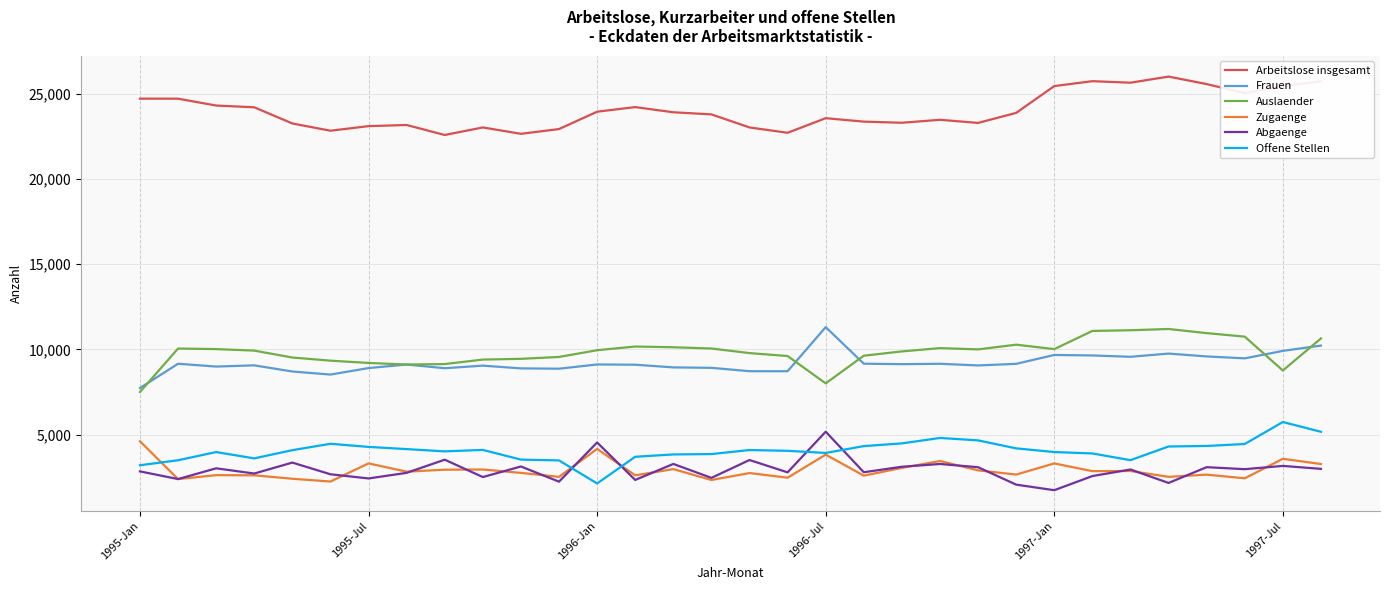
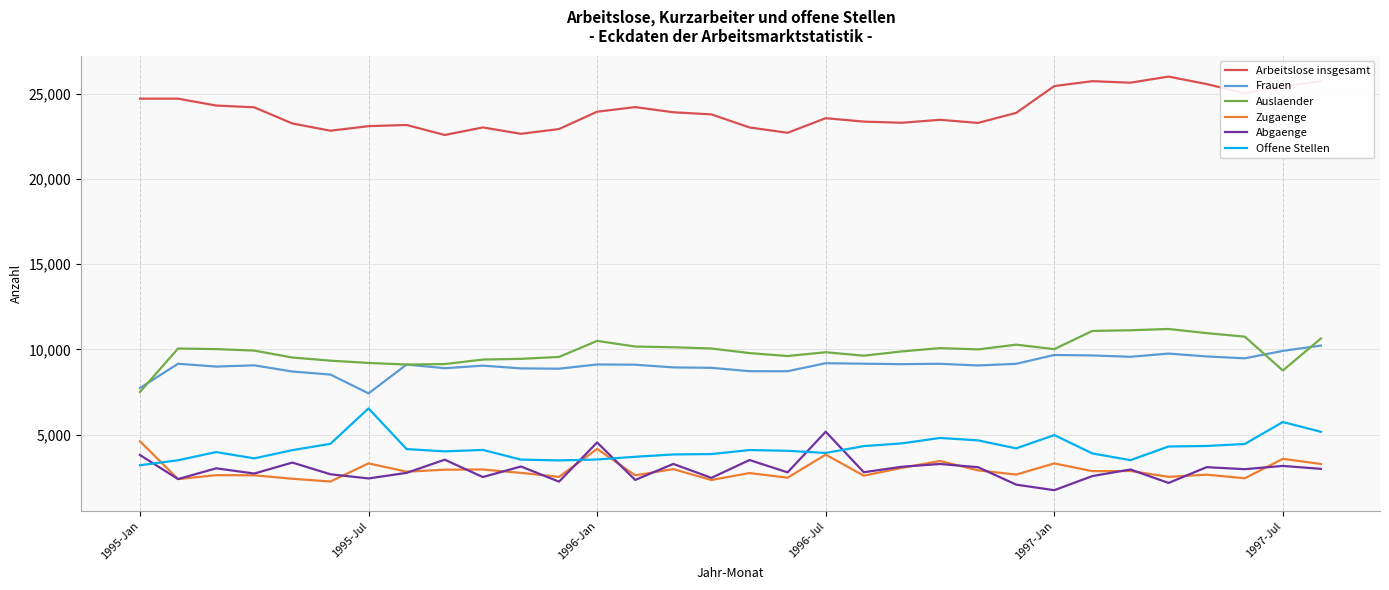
Abgaenge, 1995-Jan: 2,800 -> 3,800
Frauen, 1995-Jul: 8,900 -> 7,400
Offene Stellen, 1995-Jul: 4,300 -> 6,500
Auslaender, 1996-Jan: 10,000 -> 10,500
Offene Stellen, 1996-Jan: 2,100 -> 3,500
Frauen, 1996-Jul: 11,300 -> 9,200
Auslaender, 1996-Jul: 8,000 -> 9,800
Offene Stellen, 1997-Jan: 4,000 -> 5,000
